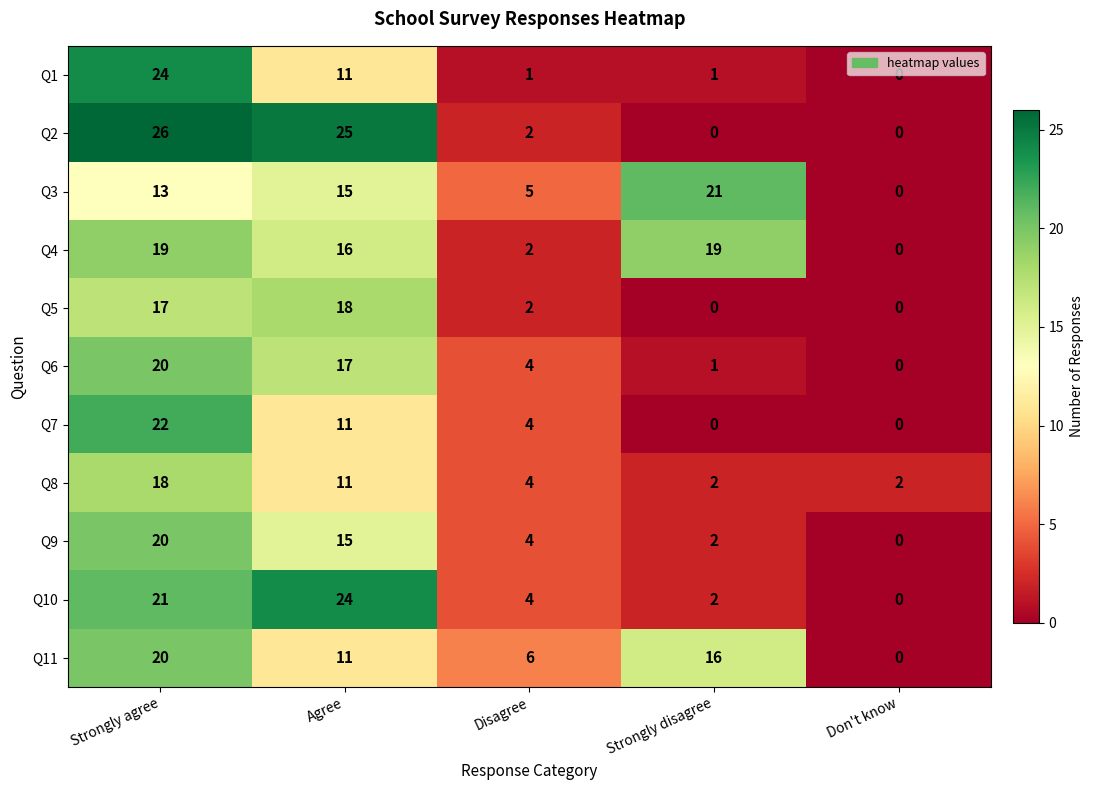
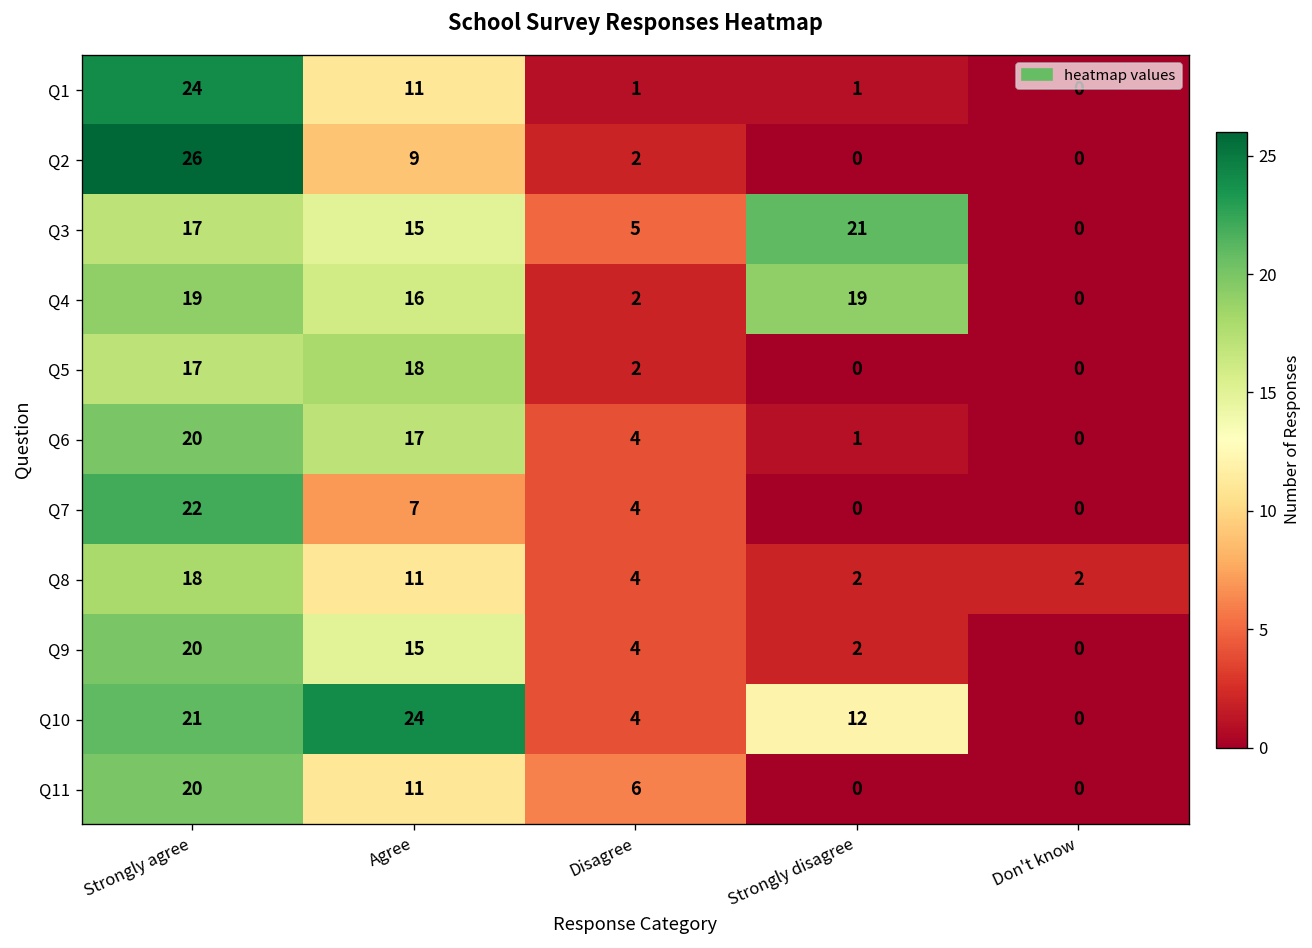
Q2, Agree: 25 -> 9
Q3, Strongly agree: 13 -> 17
Q7, Agree: 11 -> 7
Q10, Strongly disagree: 2 -> 12
Q11, Strongly disagree: 16 -> 0
